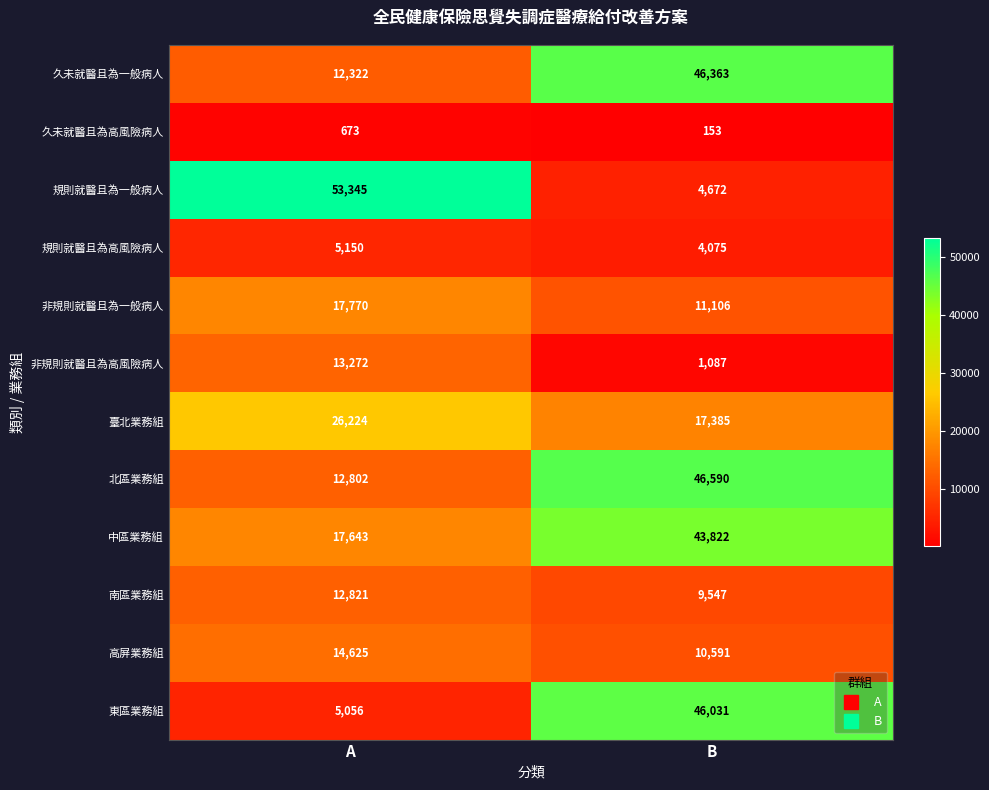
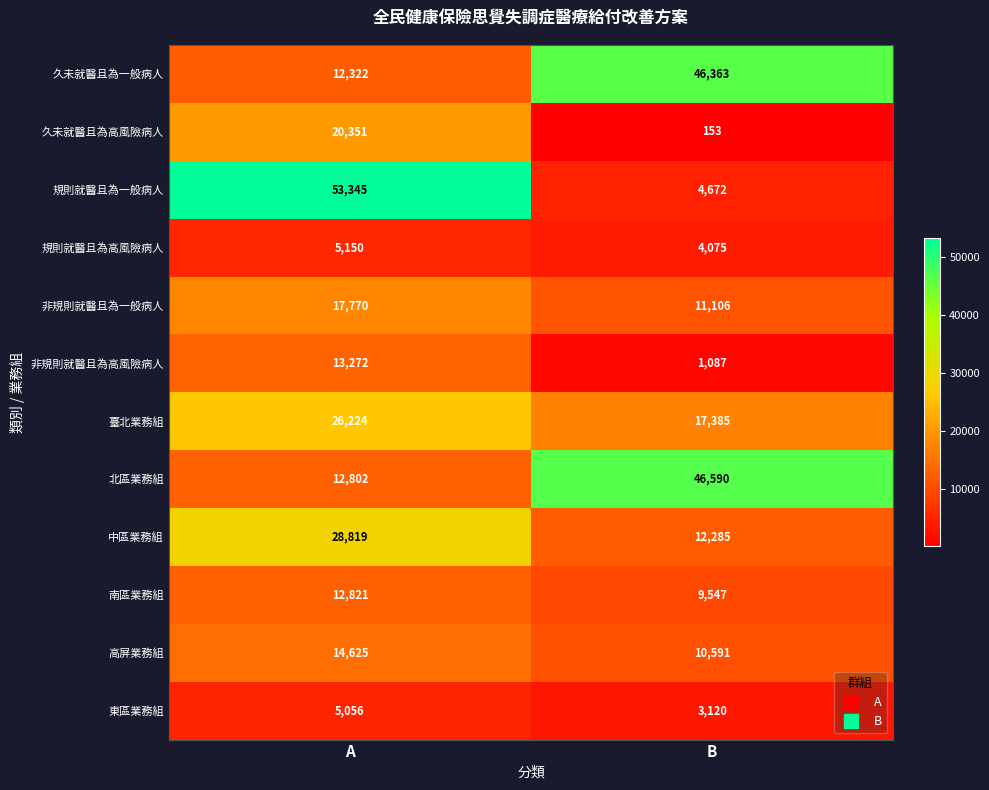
久未就醫且為高風險病人, A: 673 -> 20,351
中區業務組, A: 17,643 -> 28,819
中區業務組, B: 43,822 -> 12,285
東區業務組, B: 46,031 -> 3,120
